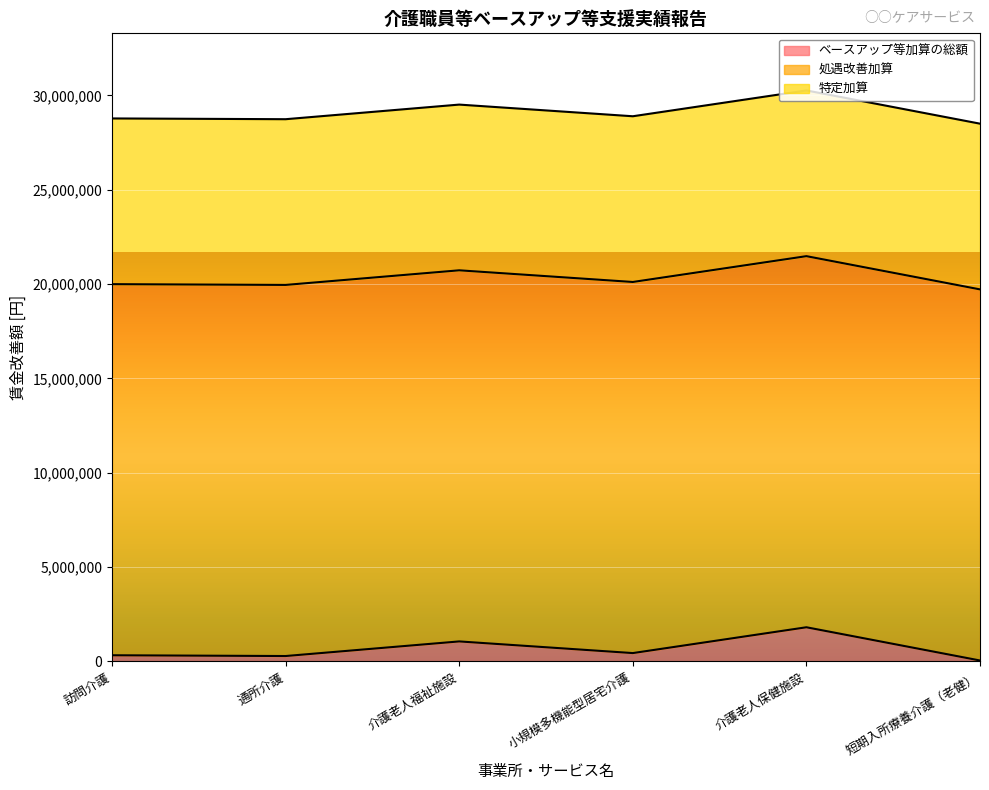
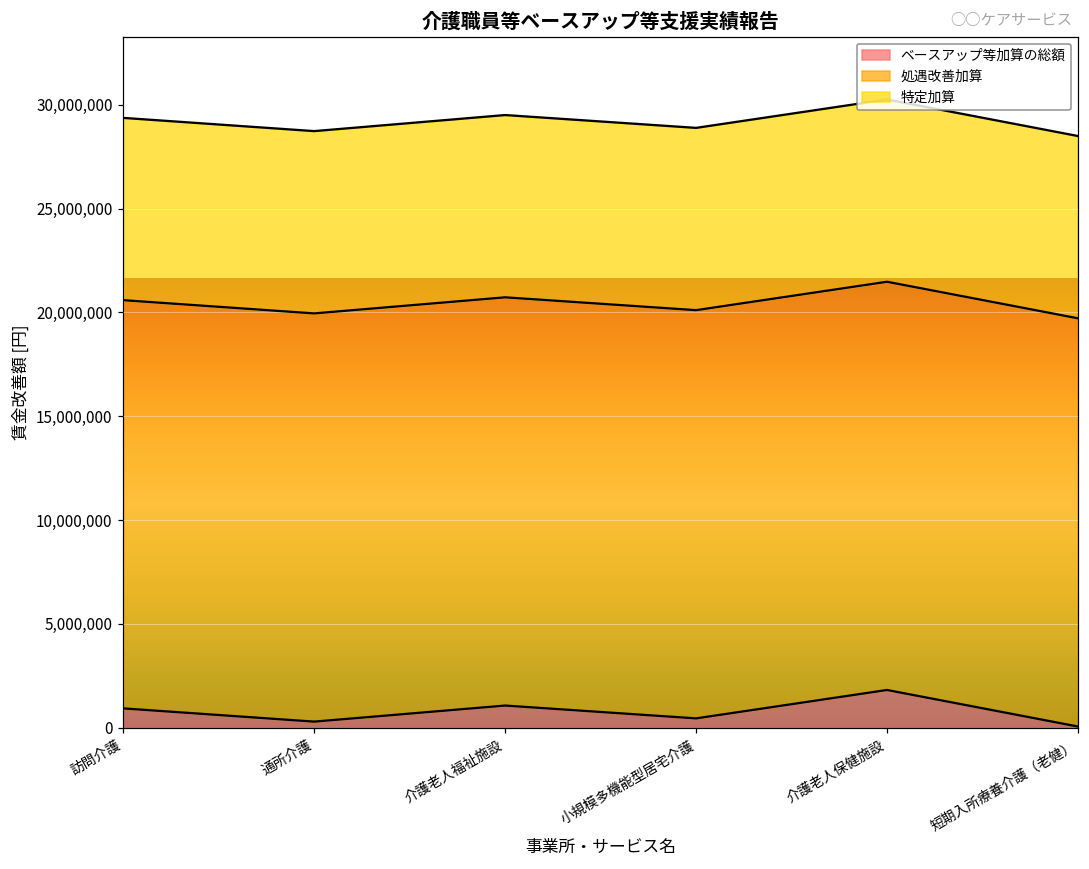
ベースアップ等加算の総額, 訪問介護: 300,000 -> 900,000
